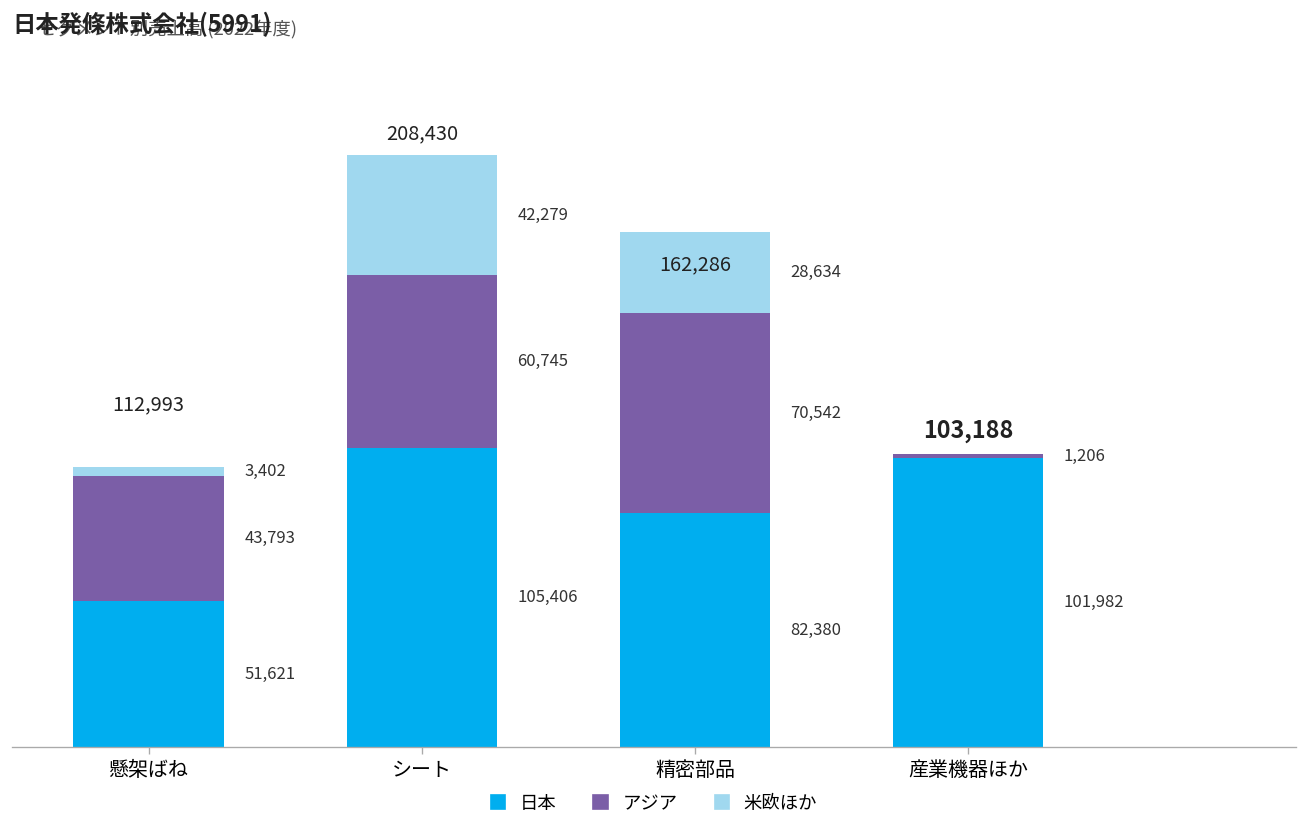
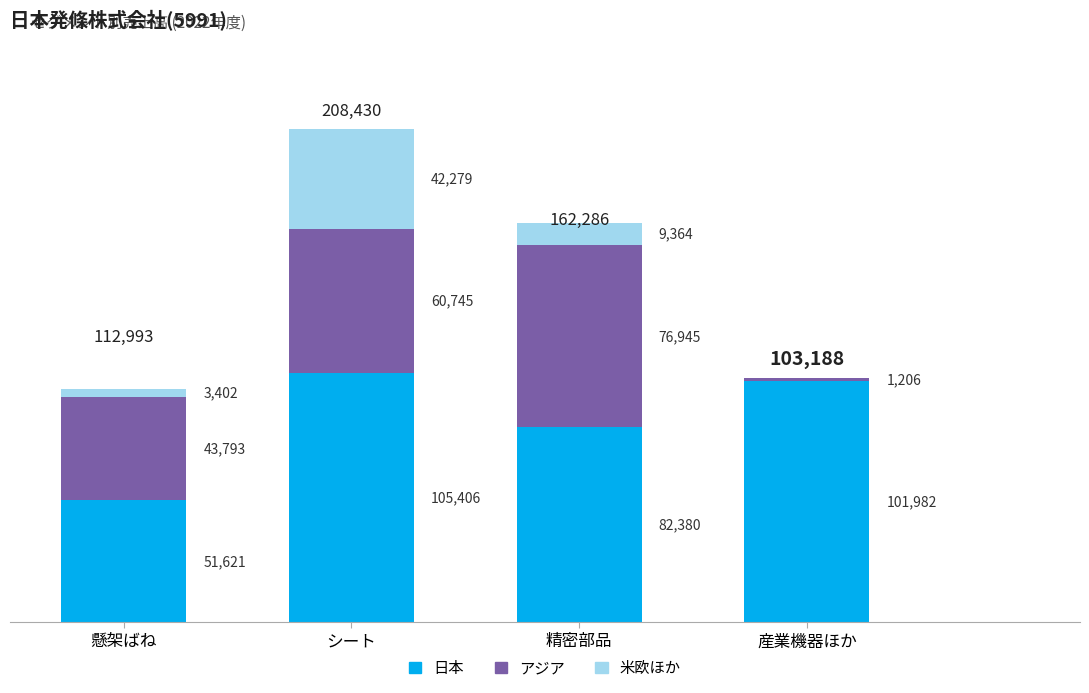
アジア, 精密部品: 70,542 -> 76,945
米欧ほか, 精密部品: 28,634 -> 9,364
